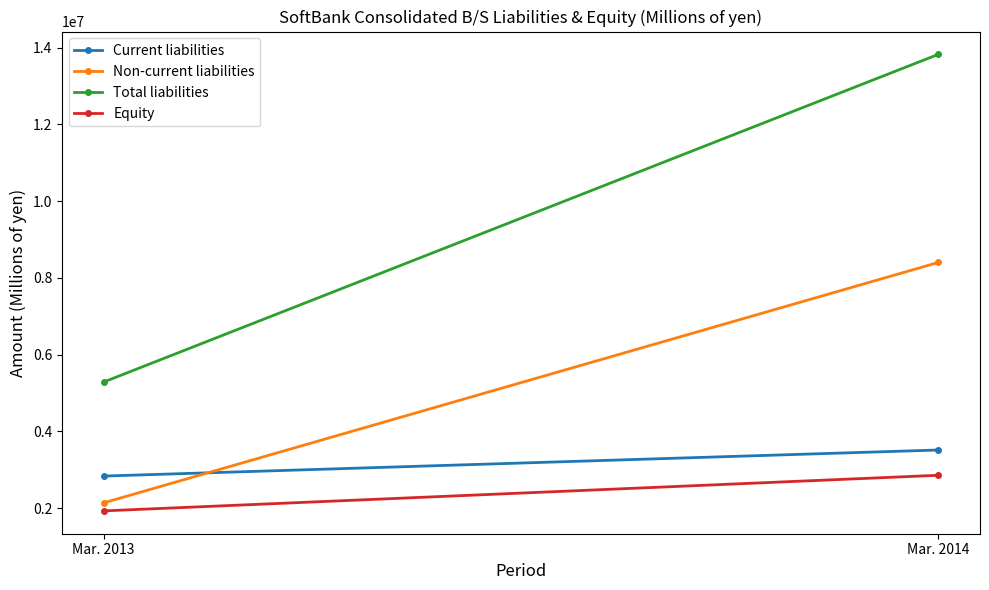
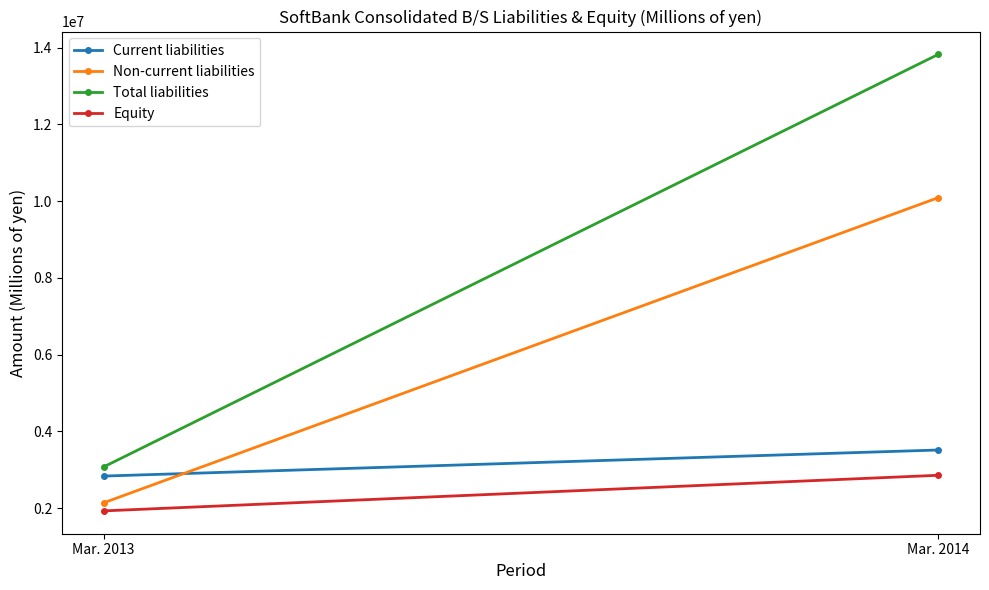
Total liabilities, Mar. 2013: 5300000 -> 3100000
Non-current liabilities, Mar. 2014: 8400000 -> 10100000
